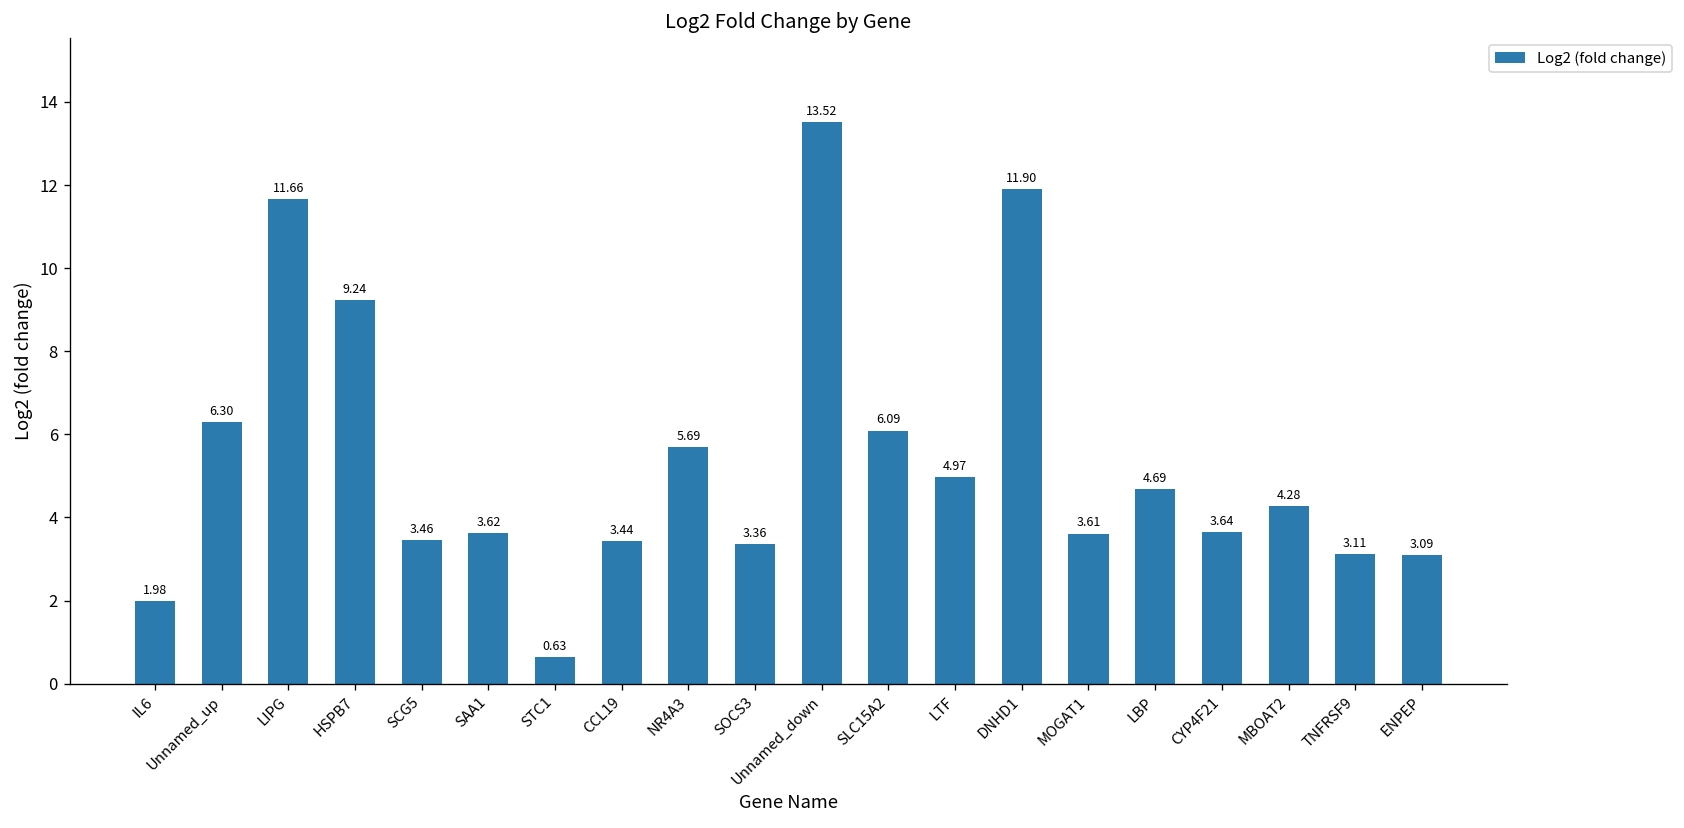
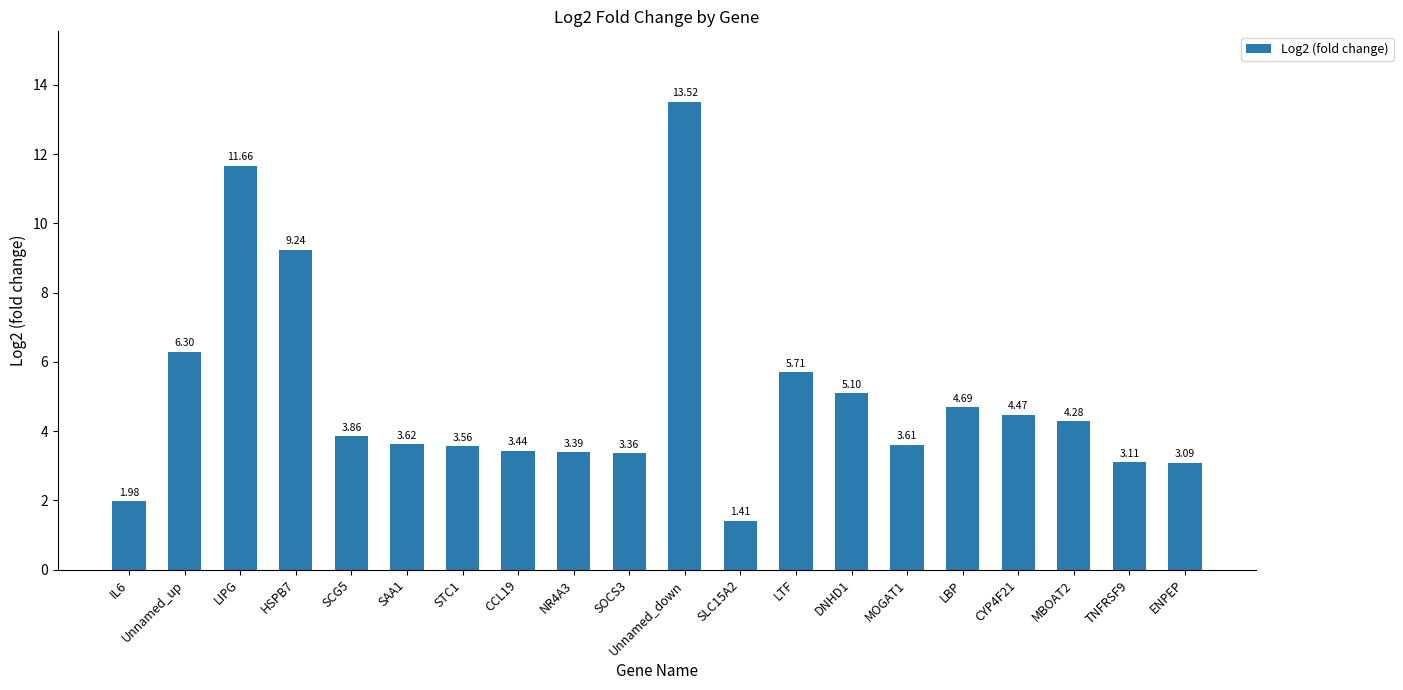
SCG5: 3.46 -> 3.86
STC1: 0.63 -> 3.56
NR4A3: 5.69 -> 3.39
SLC15A2: 6.09 -> 1.41
LTF: 4.97 -> 5.71
DNHD1: 11.90 -> 5.10
CYP4F21: 3.64 -> 4.47
